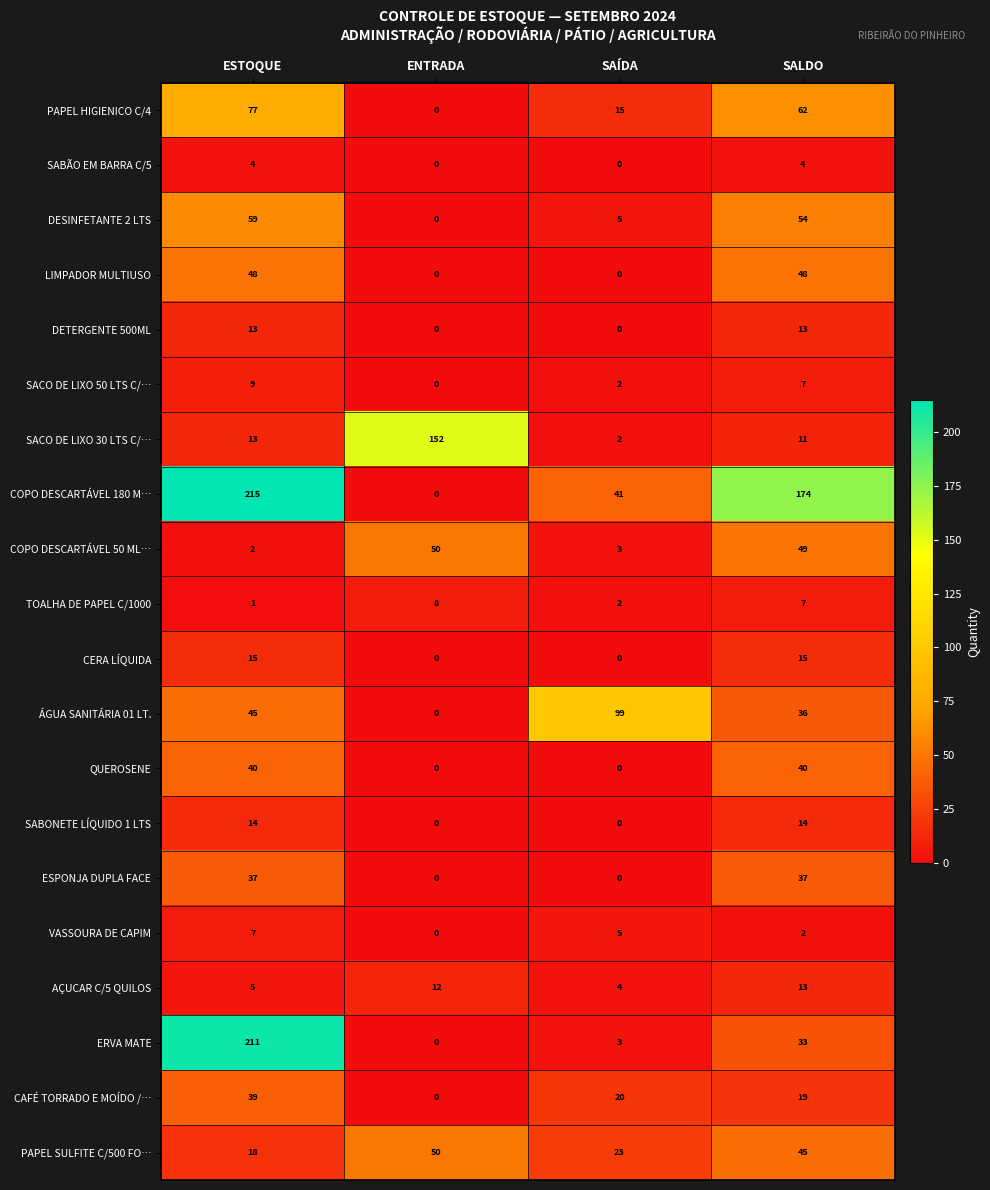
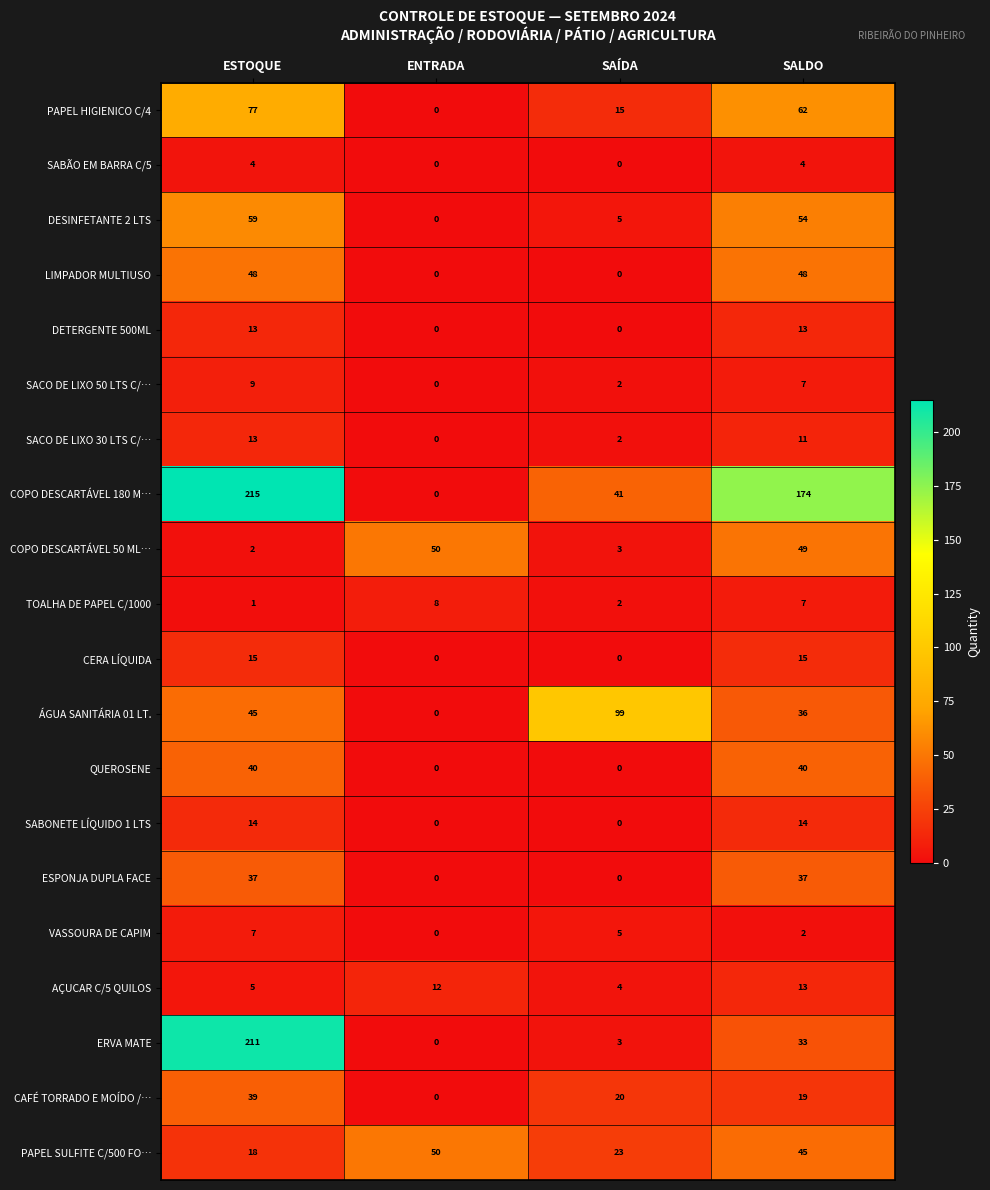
SACO DE LIXO 30 LTS C/…, ENTRADA: 152 -> 0
